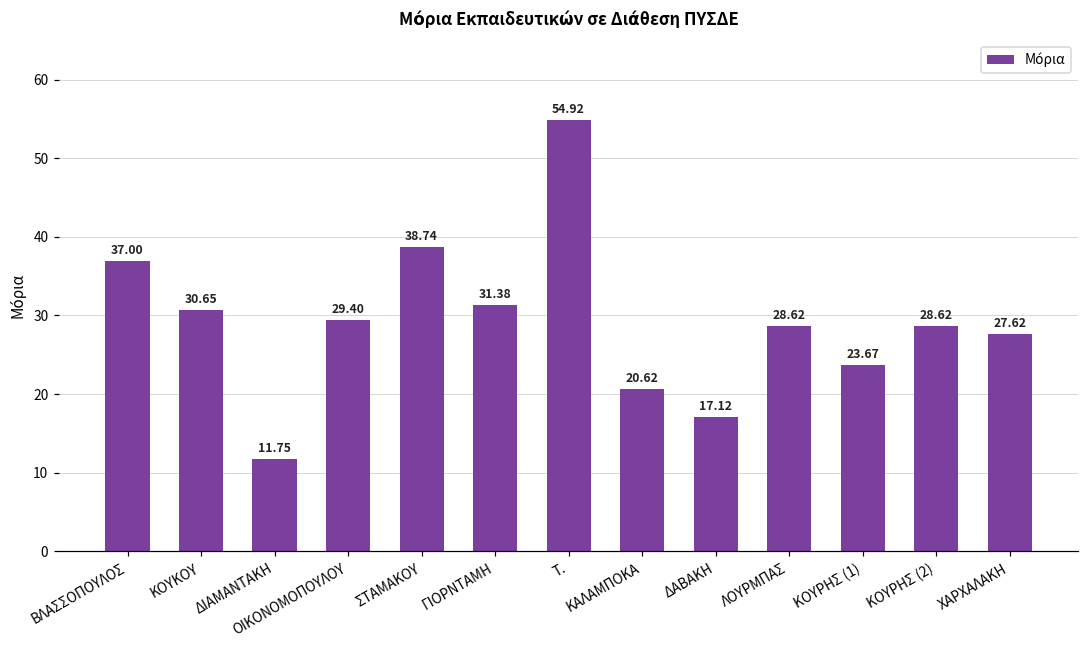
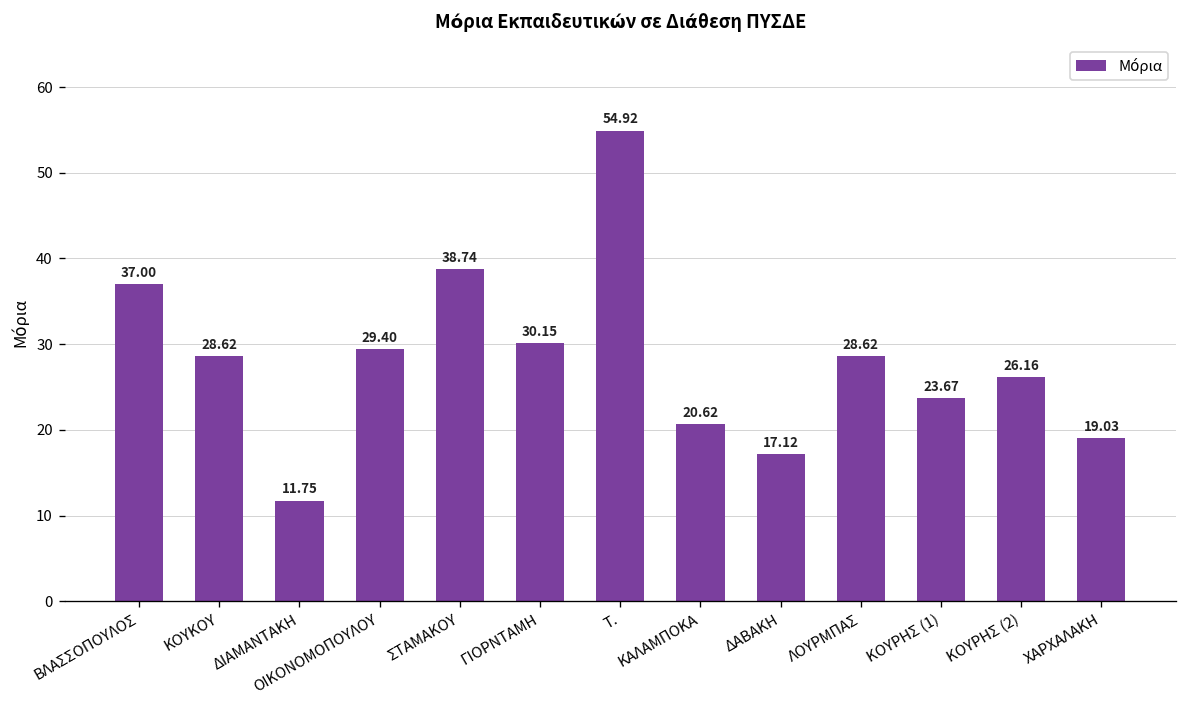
ΚΟΥΚΟΥ: 30.65 -> 28.62
ΓΙΟΡΝΤΑΜΗ: 31.38 -> 30.15
ΚΟΥΡΗΣ (2): 28.62 -> 26.16
ΧΑΡΧΑΛΑΚΗ: 27.62 -> 19.03
